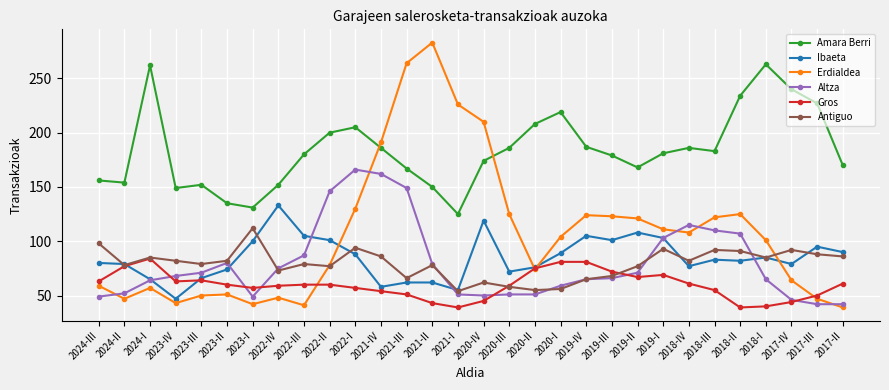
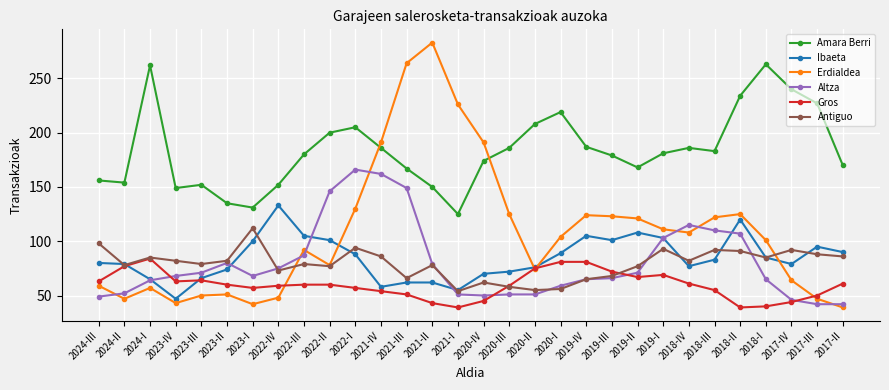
Altza, 2023-I: 49 -> 68
Erdialdea, 2022-III: 41 -> 92
Ibaeta, 2020-IV: 119 -> 70
Erdialdea, 2020-IV: 210 -> 191
Ibaeta, 2018-II: 82 -> 120
